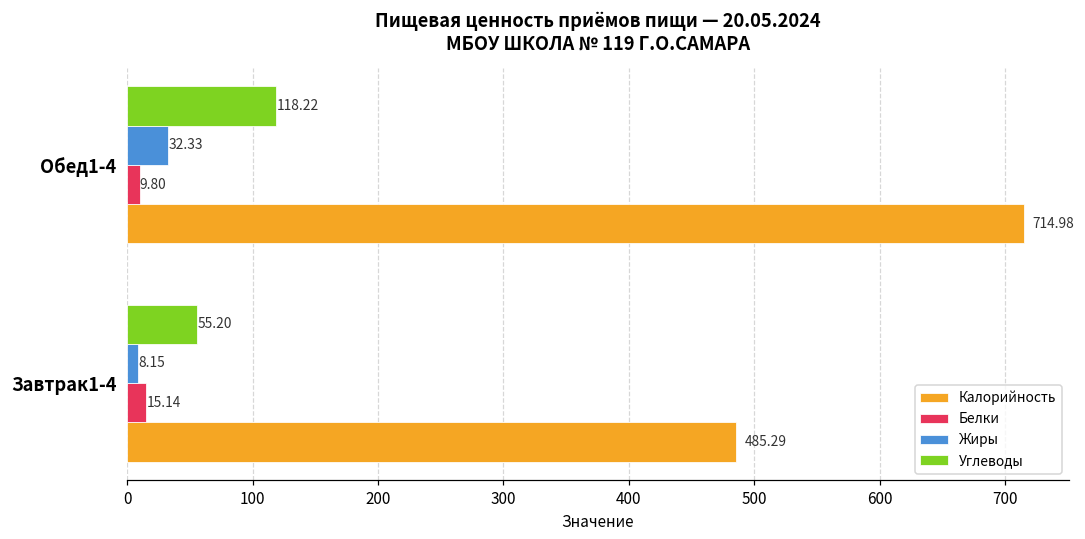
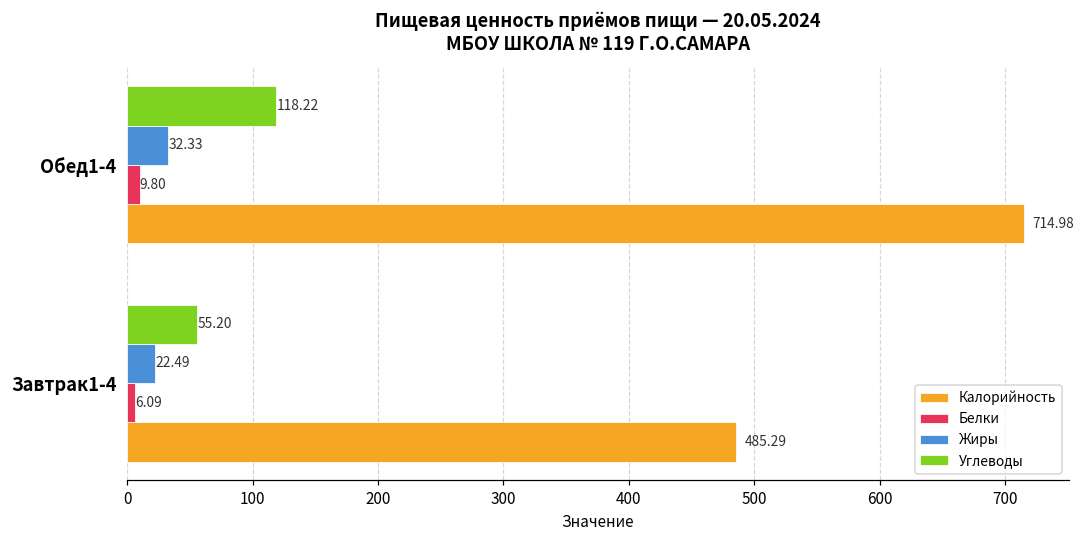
Жиры, Завтрак1-4: 8.15 -> 22.49
Белки, Завтрак1-4: 15.14 -> 6.09
